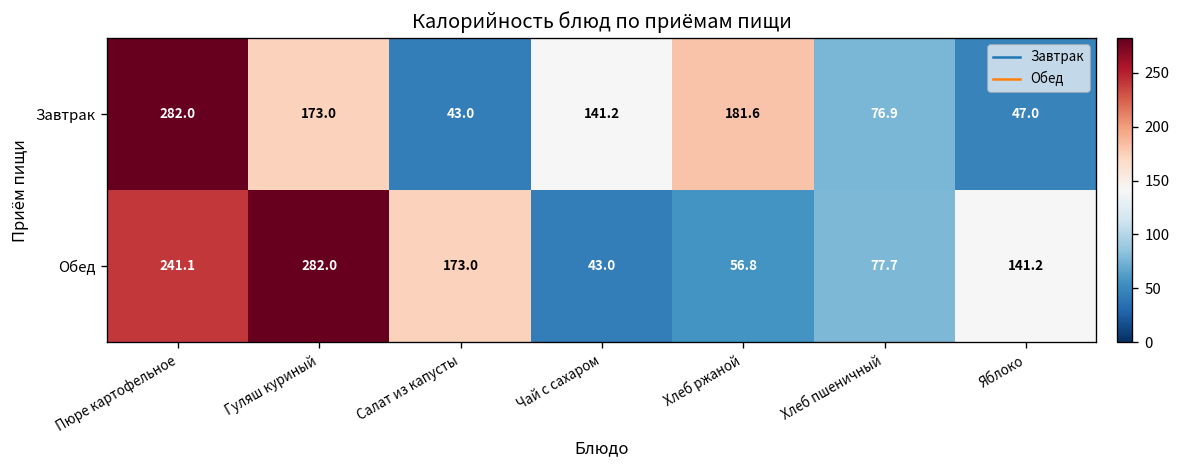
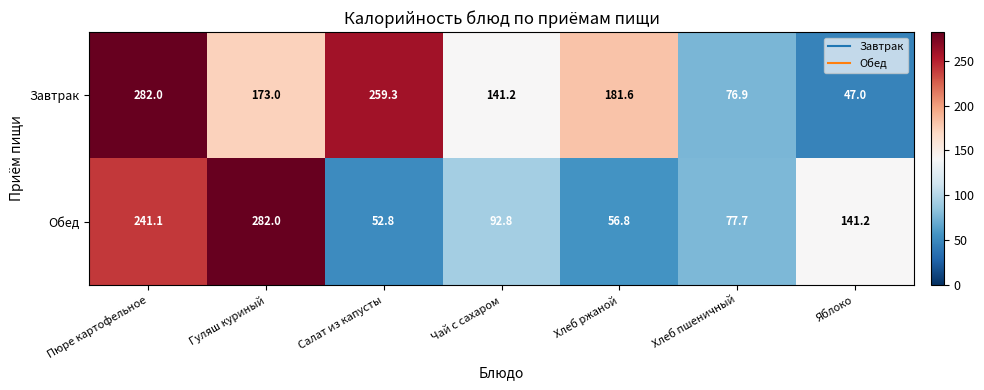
Завтрак, Салат из капусты: 43.0 -> 259.3
Обед, Салат из капусты: 173.0 -> 52.8
Обед, Чай с сахаром: 43.0 -> 92.8
